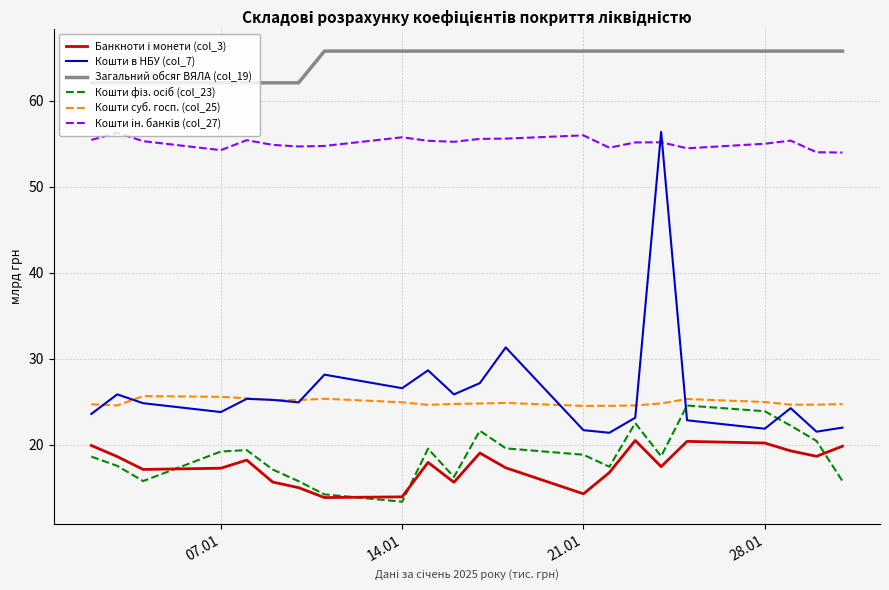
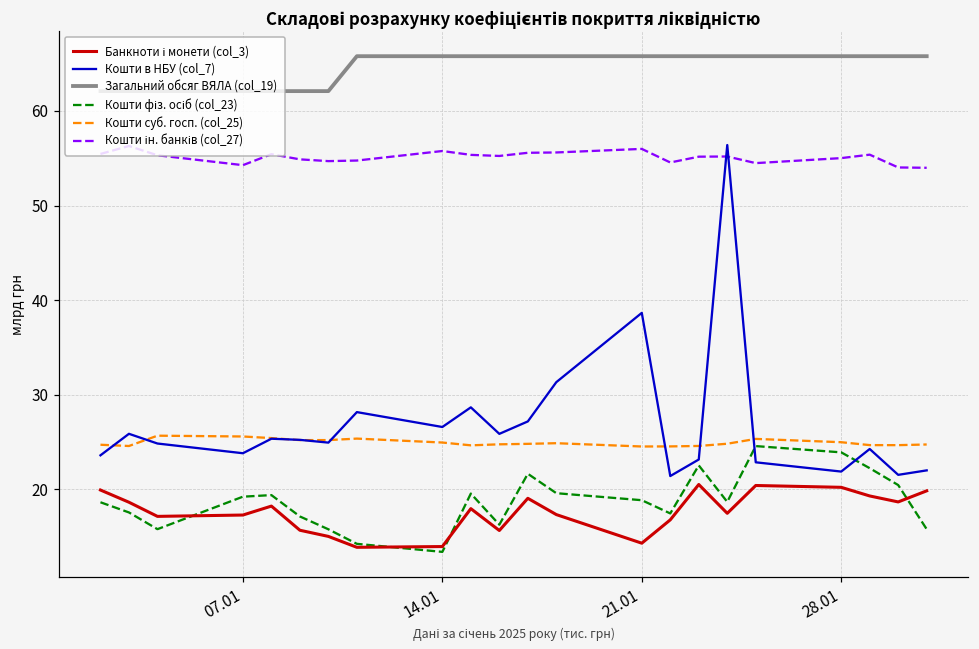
Кошти в НБУ (col_7), 21.01: 22 -> 39
